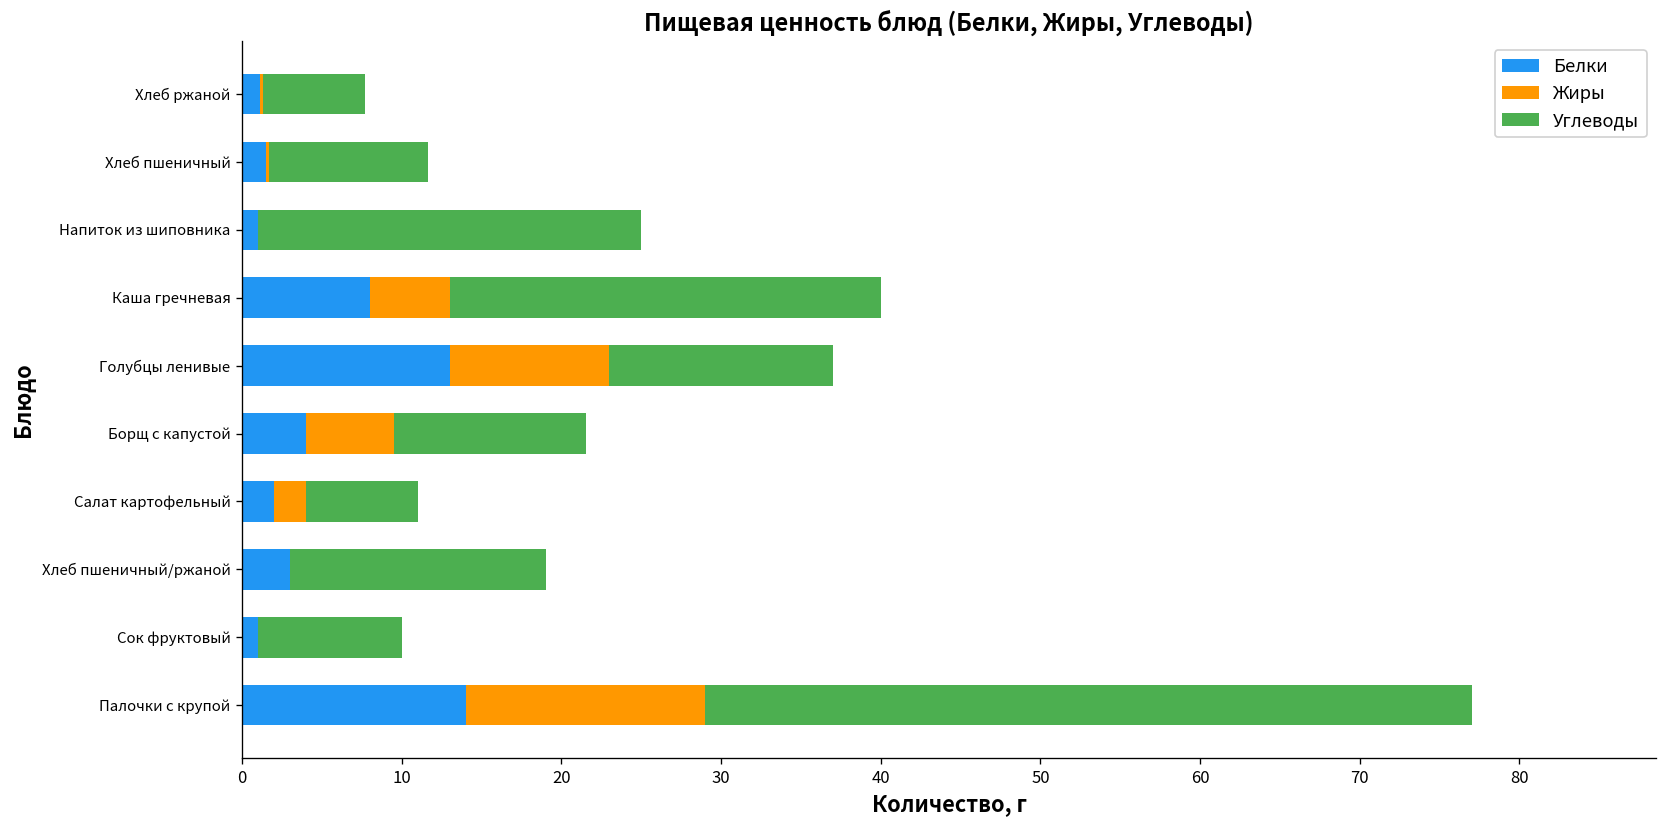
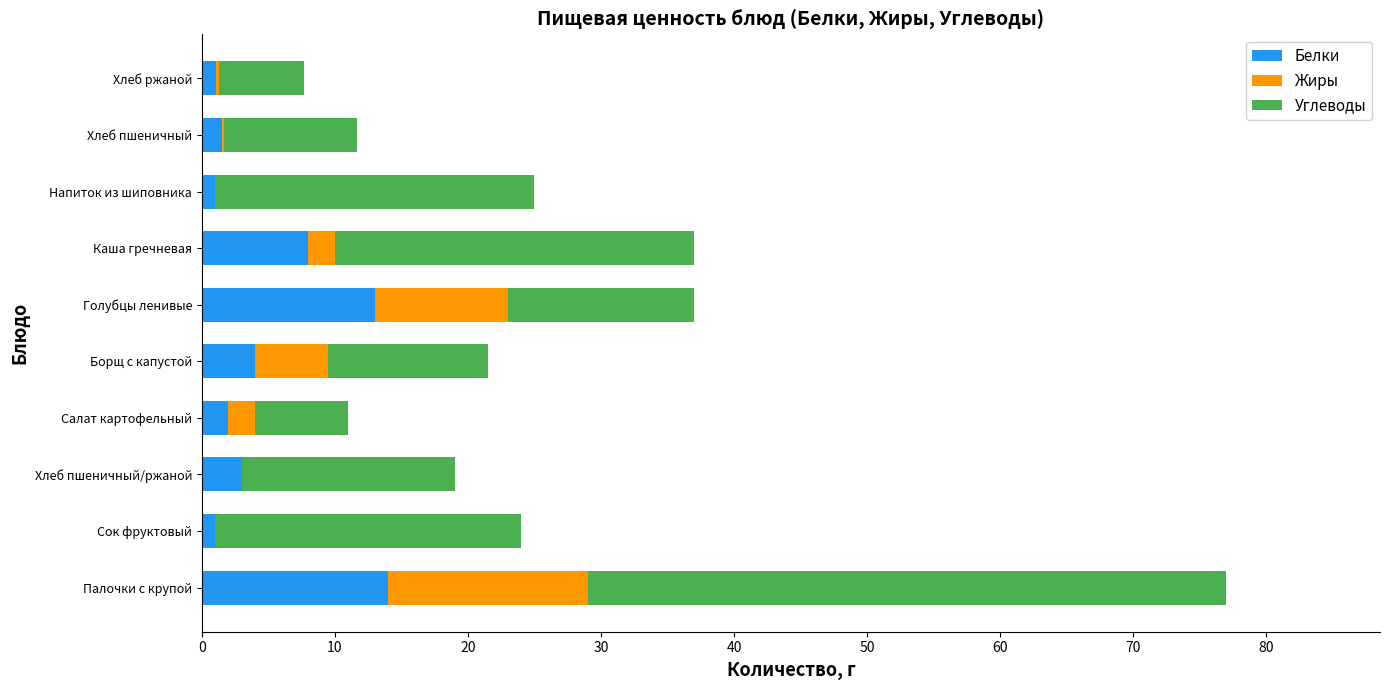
Жиры, Каша гречневая: 5 -> 2
Углеводы, Сок фруктовый: 9 -> 23
